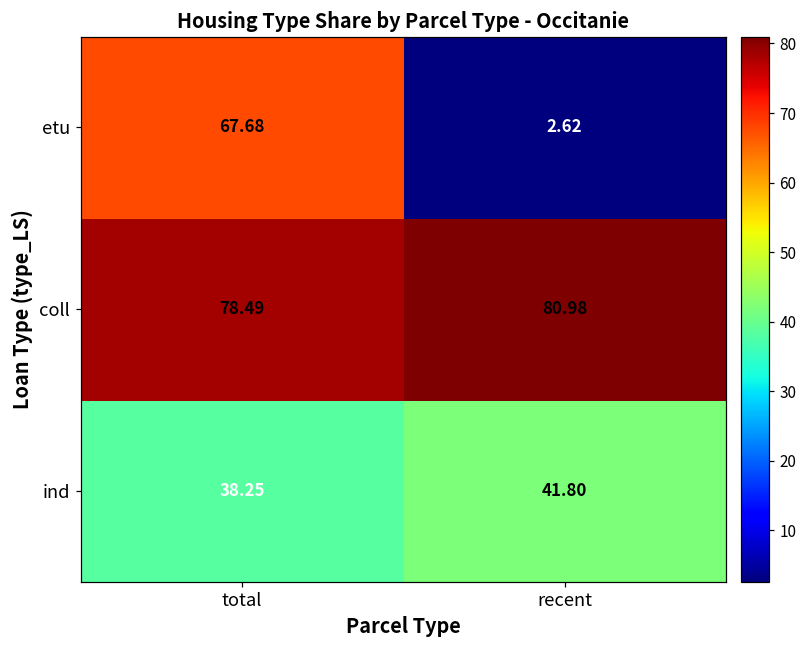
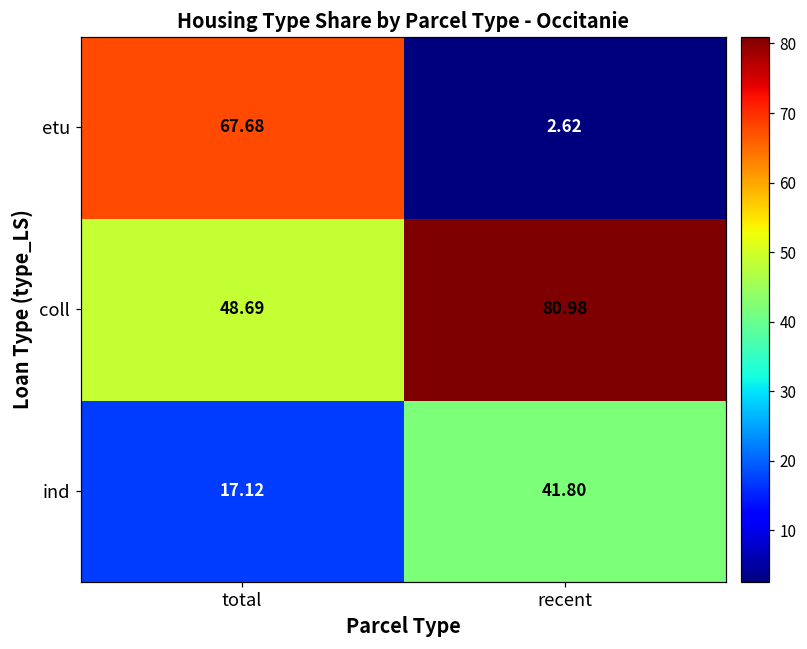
coll, total: 78.49 -> 48.69
ind, total: 38.25 -> 17.12
